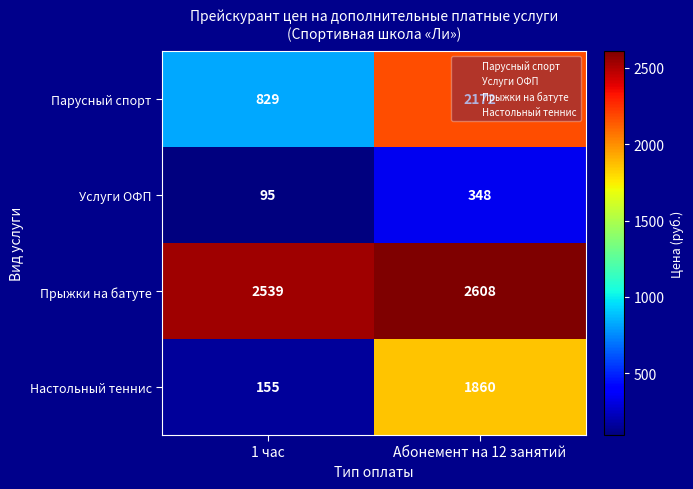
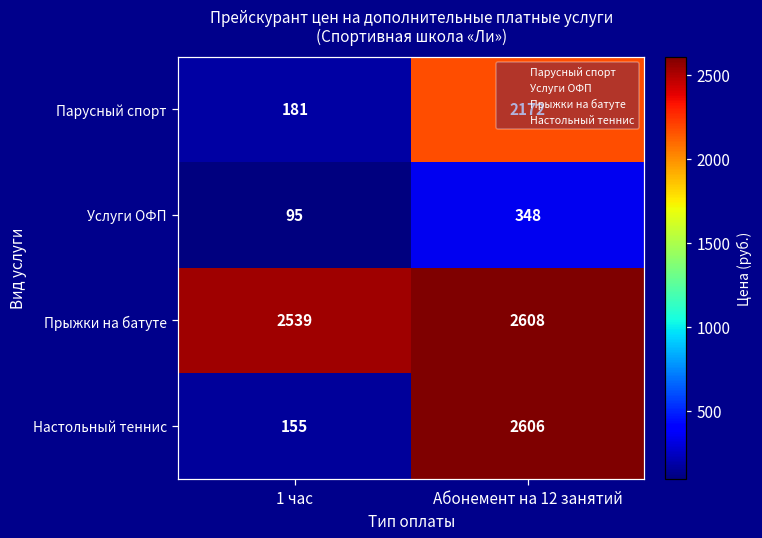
Парусный спорт, 1 час: 829 -> 181
Настольный теннис, Абонемент на 12 занятий: 1860 -> 2606
